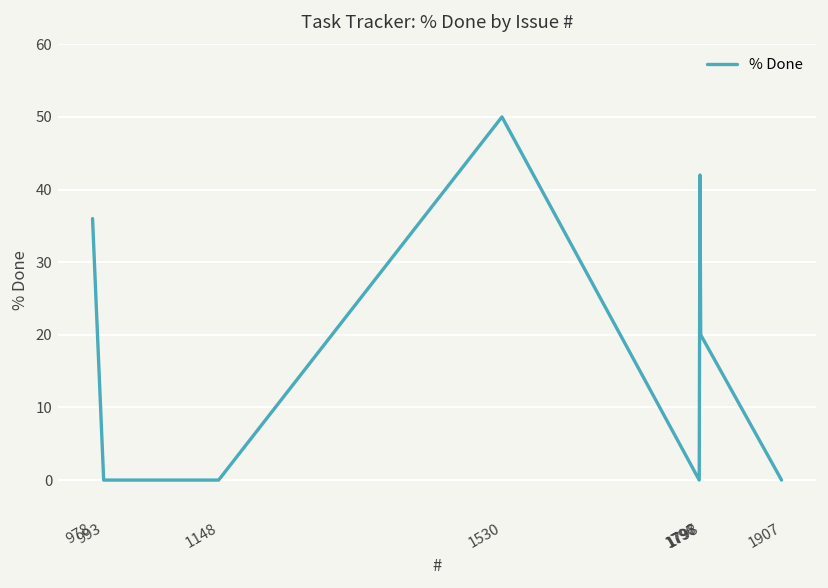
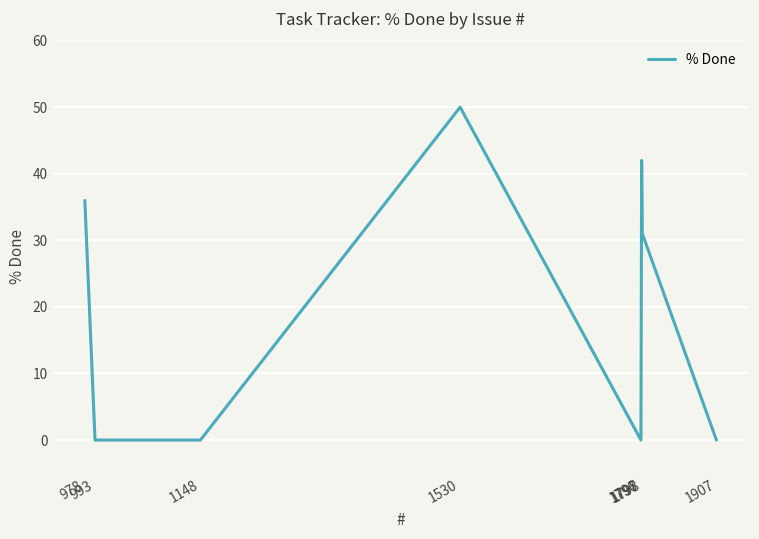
1798: 20 -> 31
